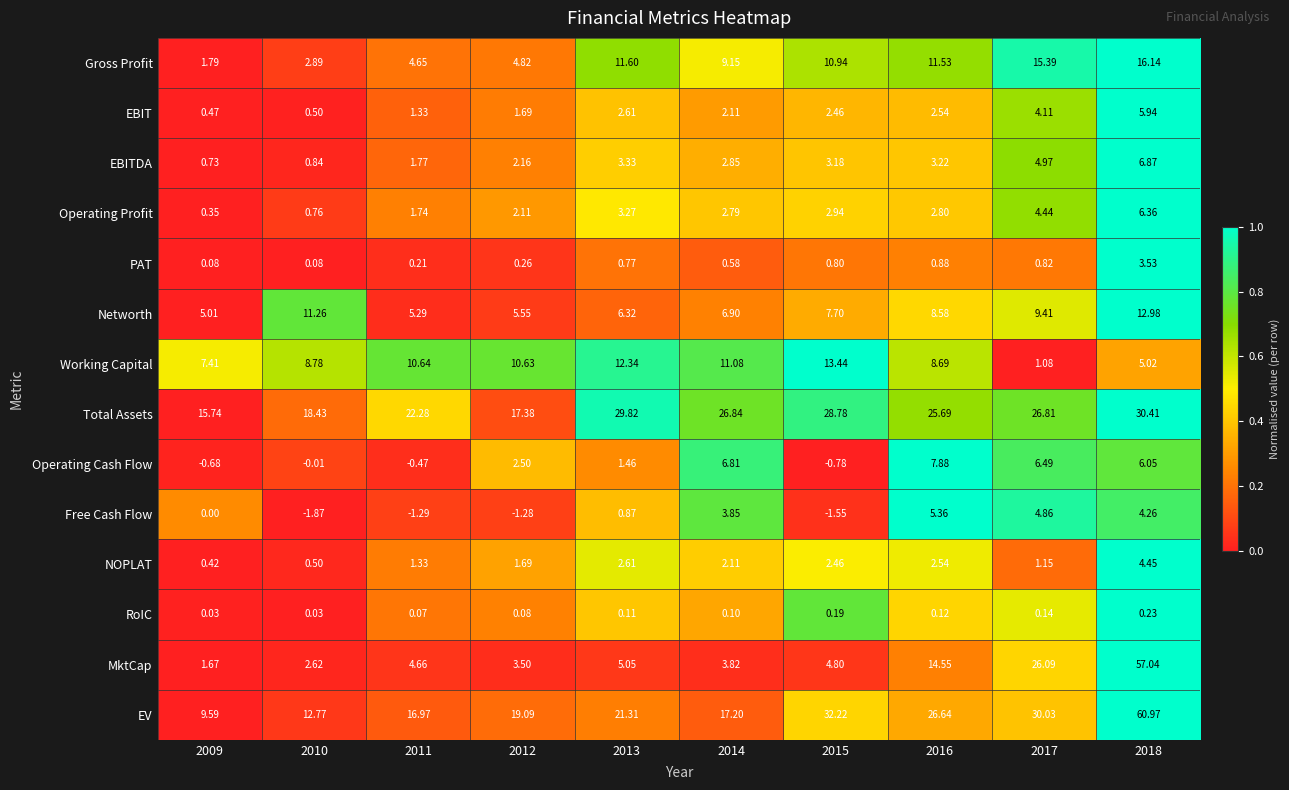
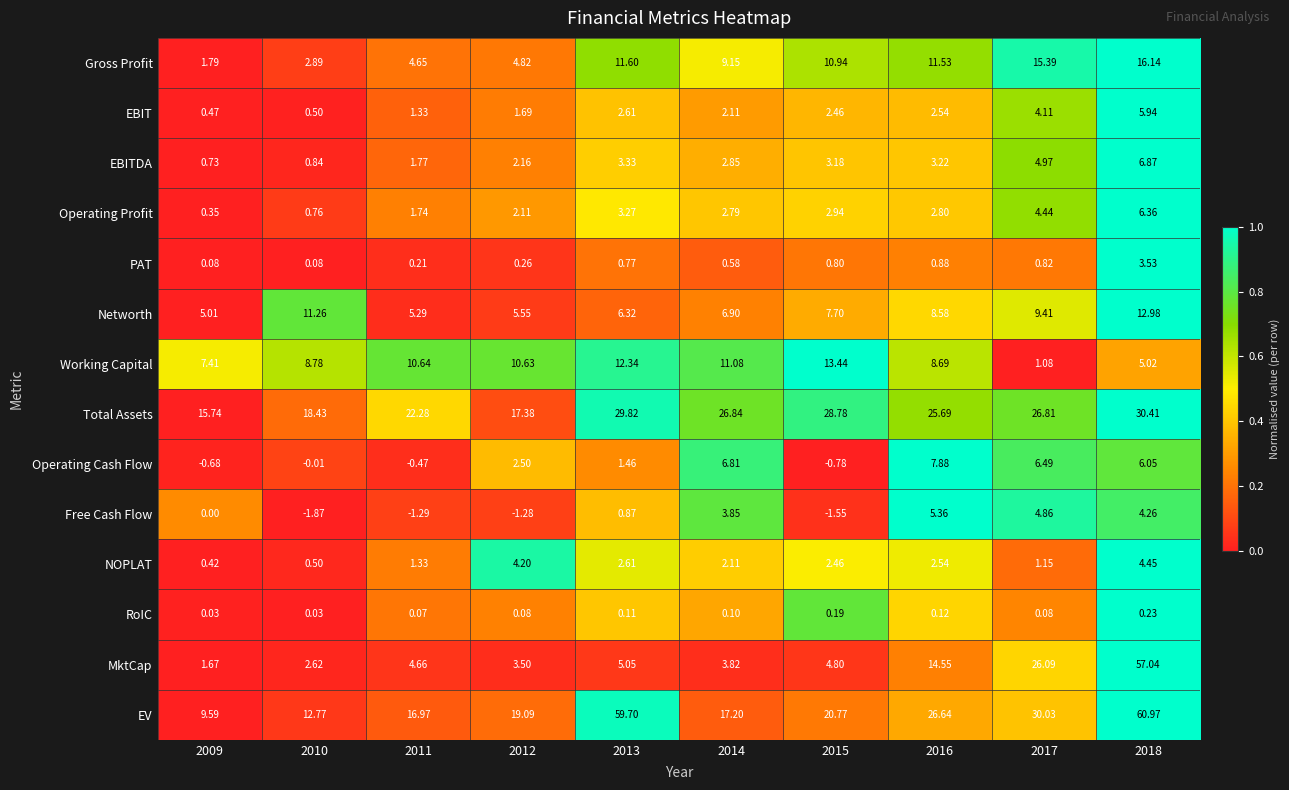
NOPLAT, 2012: 1.69 -> 4.20
RoIC, 2017: 0.14 -> 0.08
EV, 2013: 21.31 -> 59.70
EV, 2015: 32.22 -> 20.77
